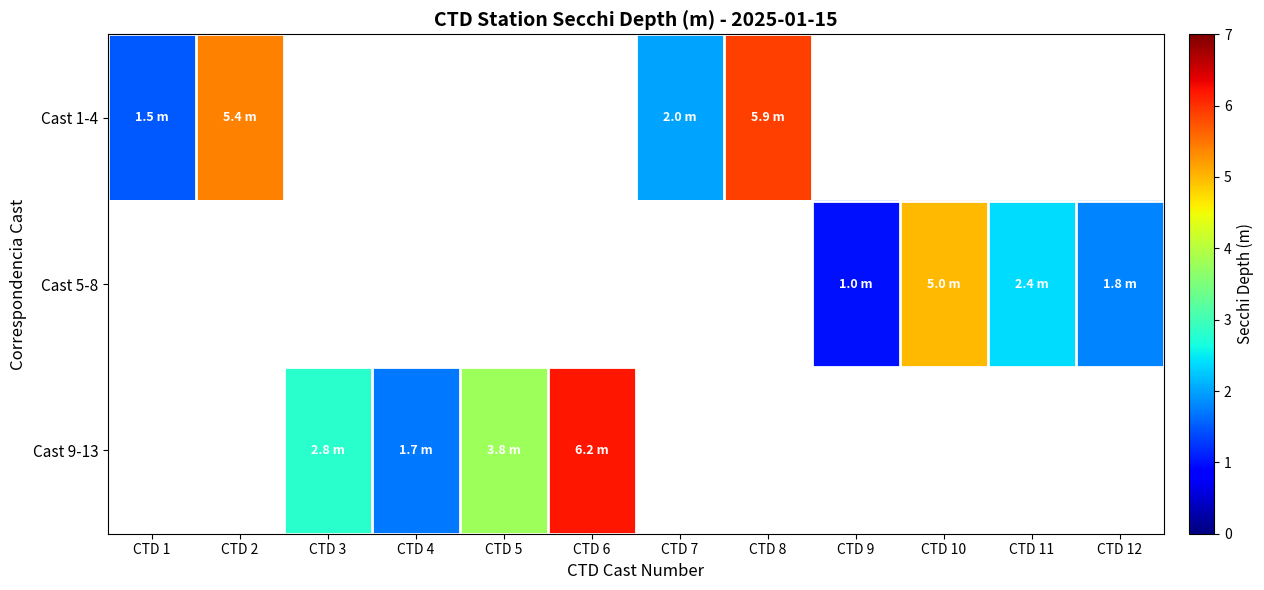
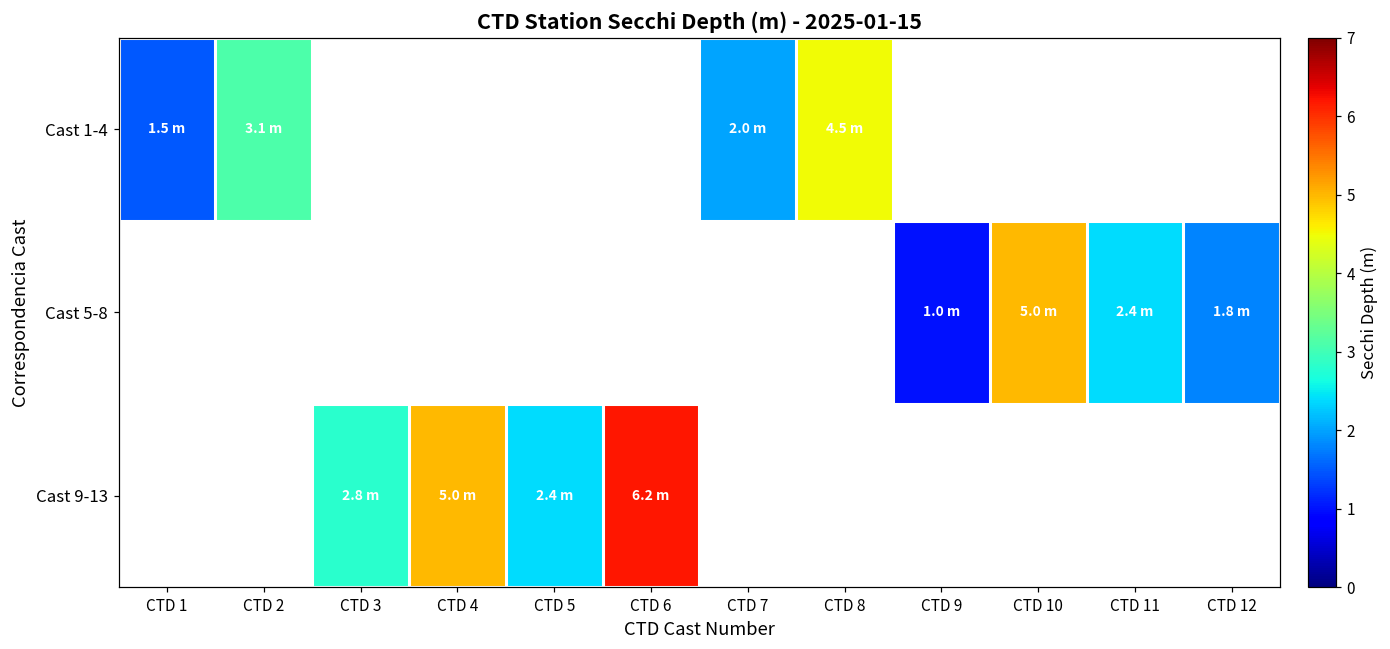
Cast 1-4, CTD 2: 5.4 -> 3.1
Cast 1-4, CTD 8: 5.9 -> 4.5
Cast 9-13, CTD 4: 1.7 -> 5.0
Cast 9-13, CTD 5: 3.8 -> 2.4
